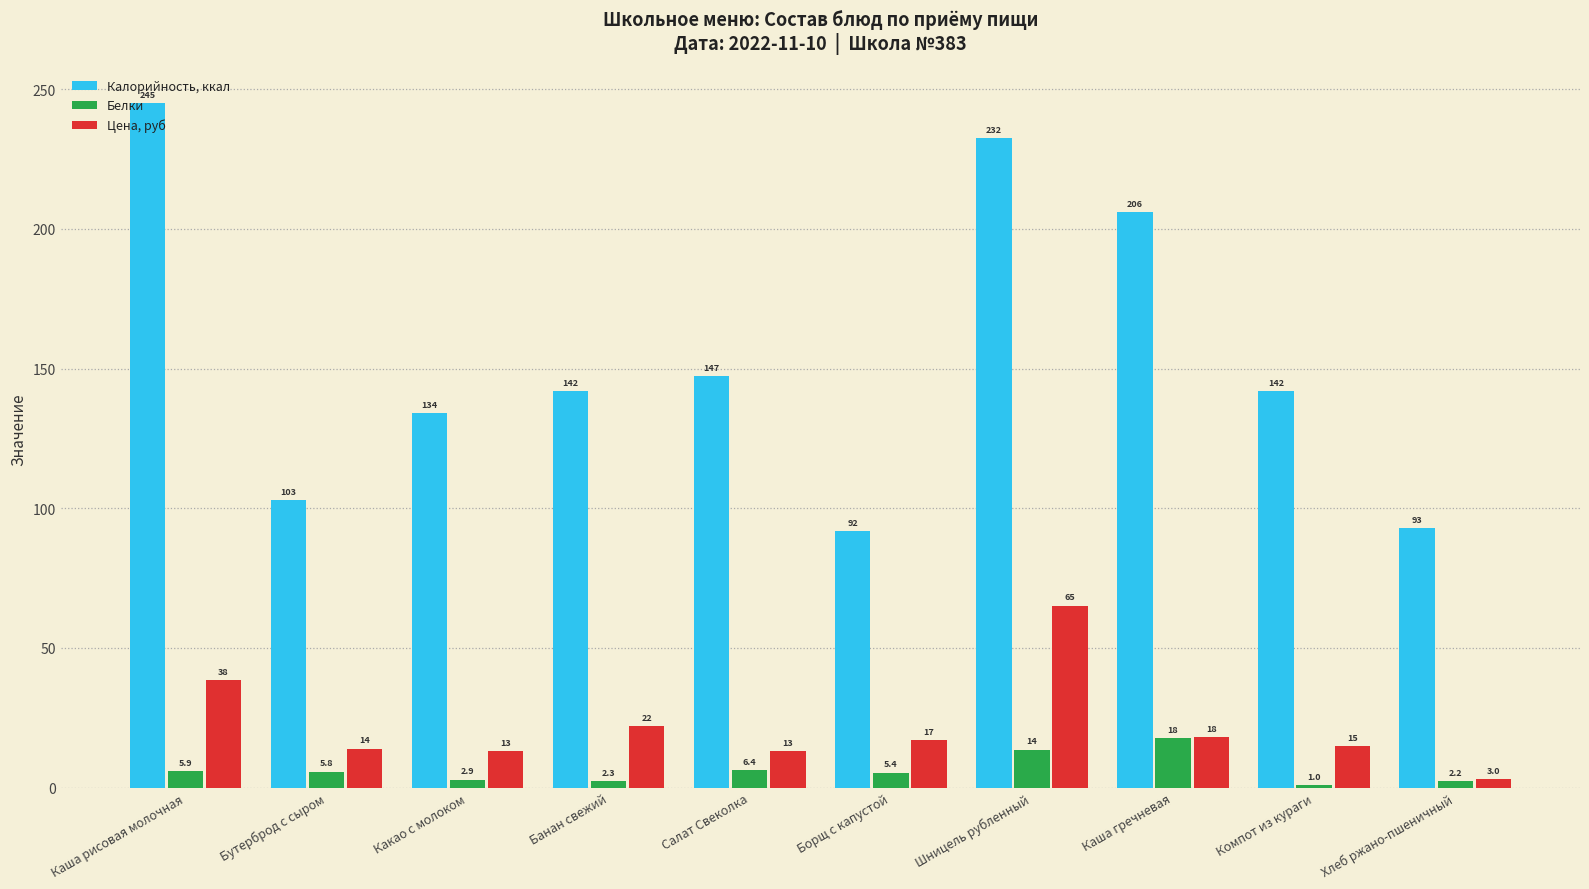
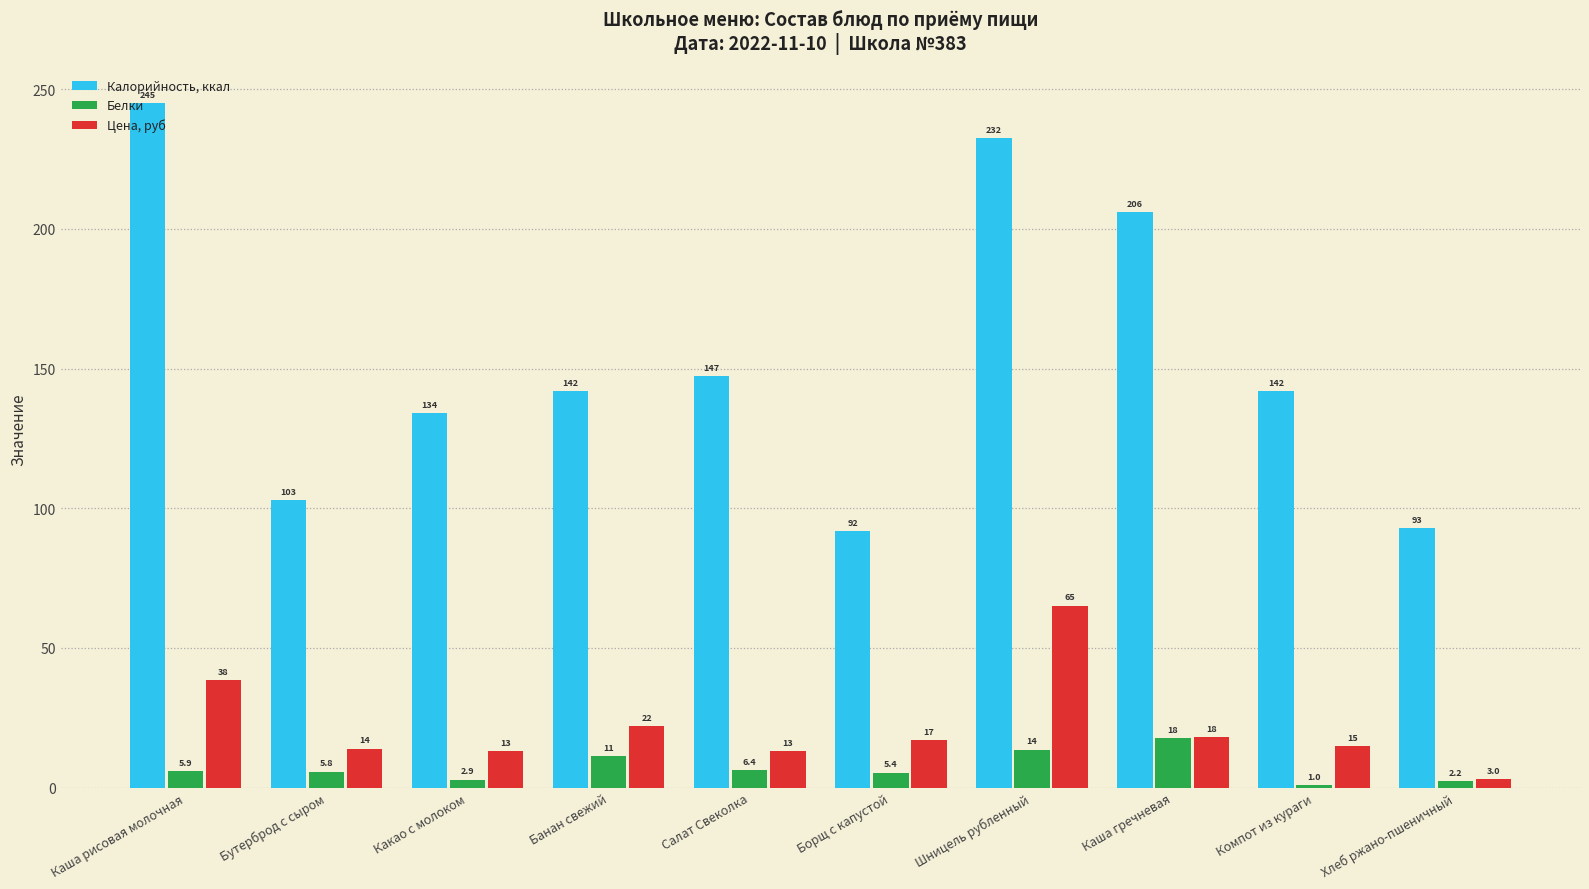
Белки, Банан свежий: 2.3 -> 11
